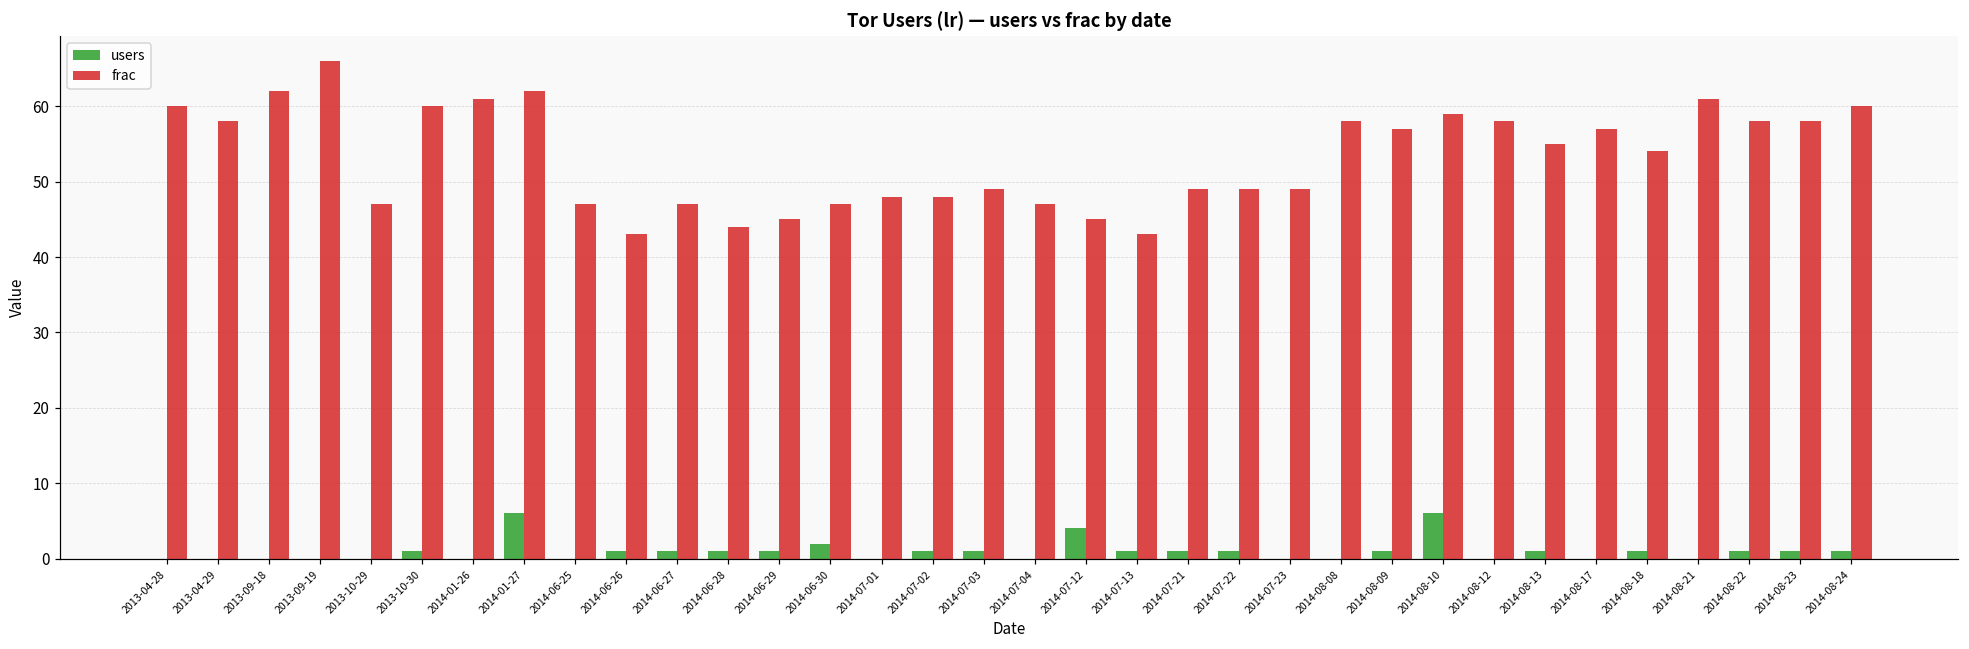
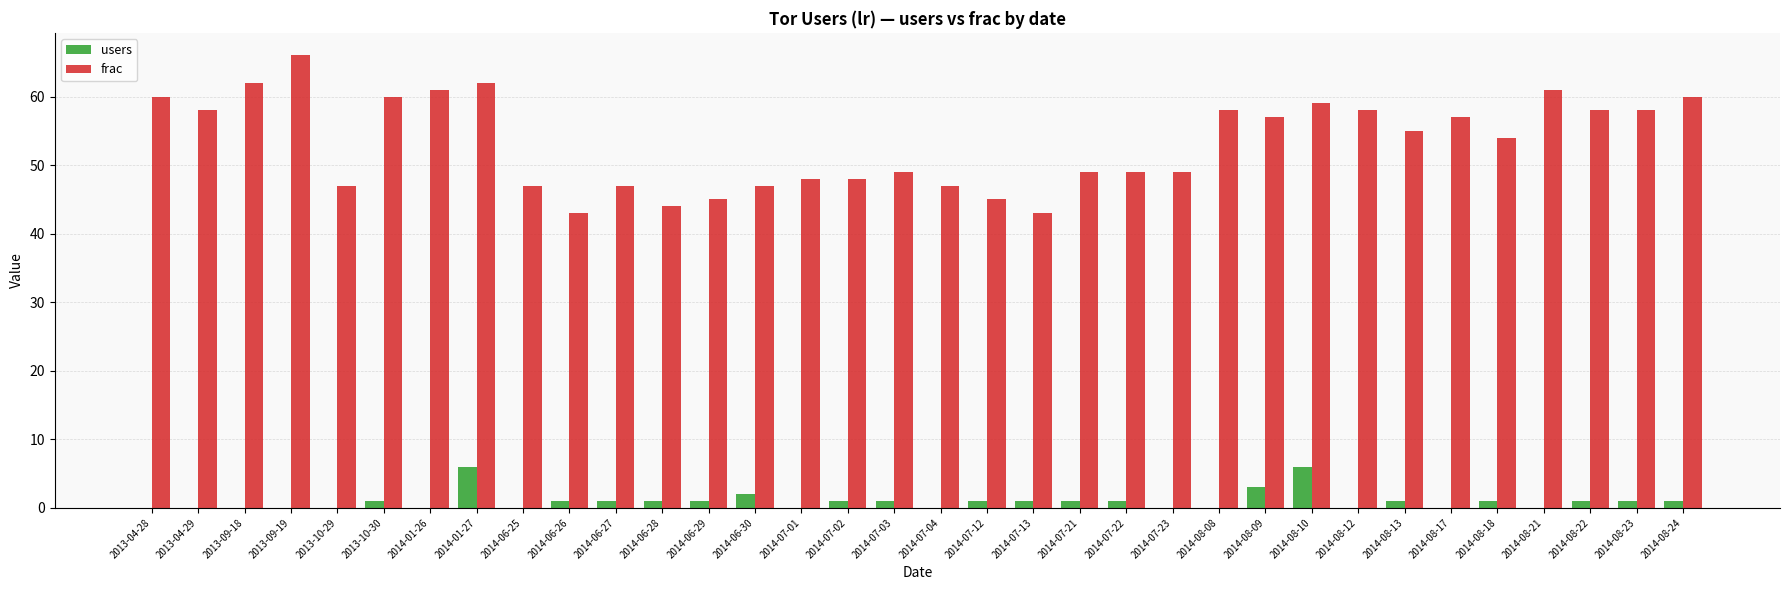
users, 2014-07-12: 4 -> 1
users, 2014-08-09: 1 -> 3
